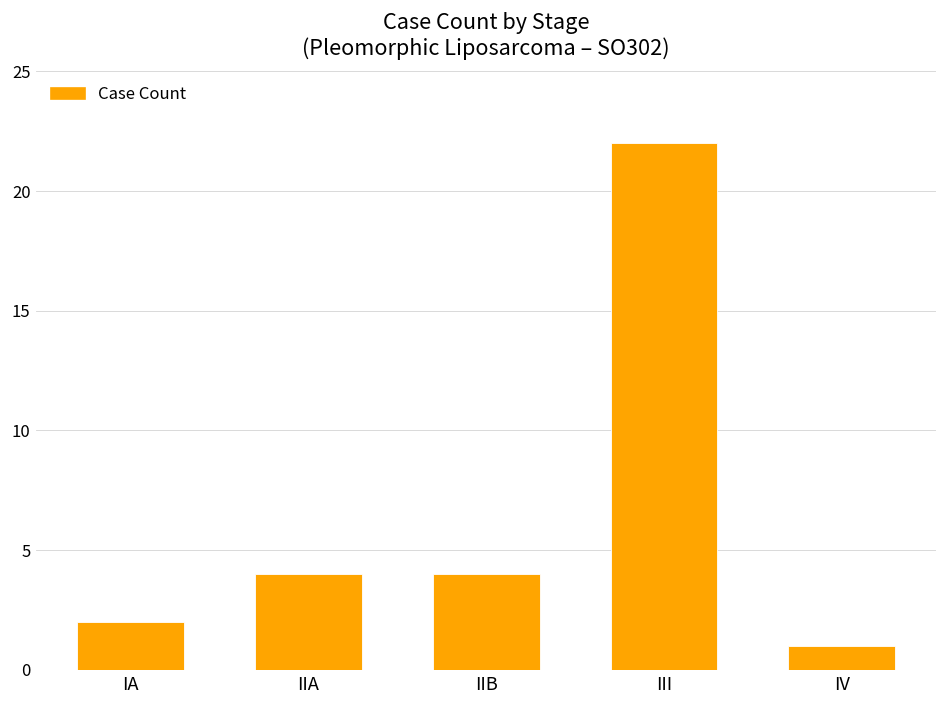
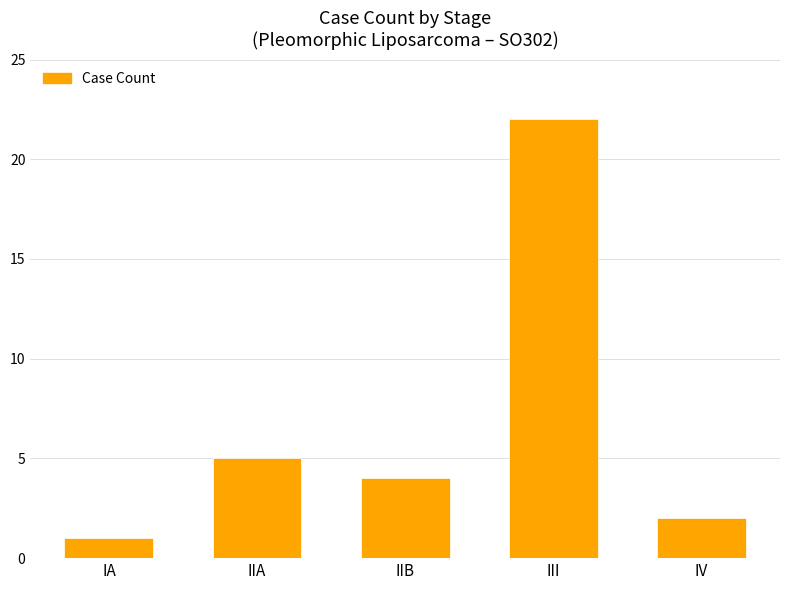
IA: 2 -> 1
IIA: 4 -> 5
IV: 1 -> 2
